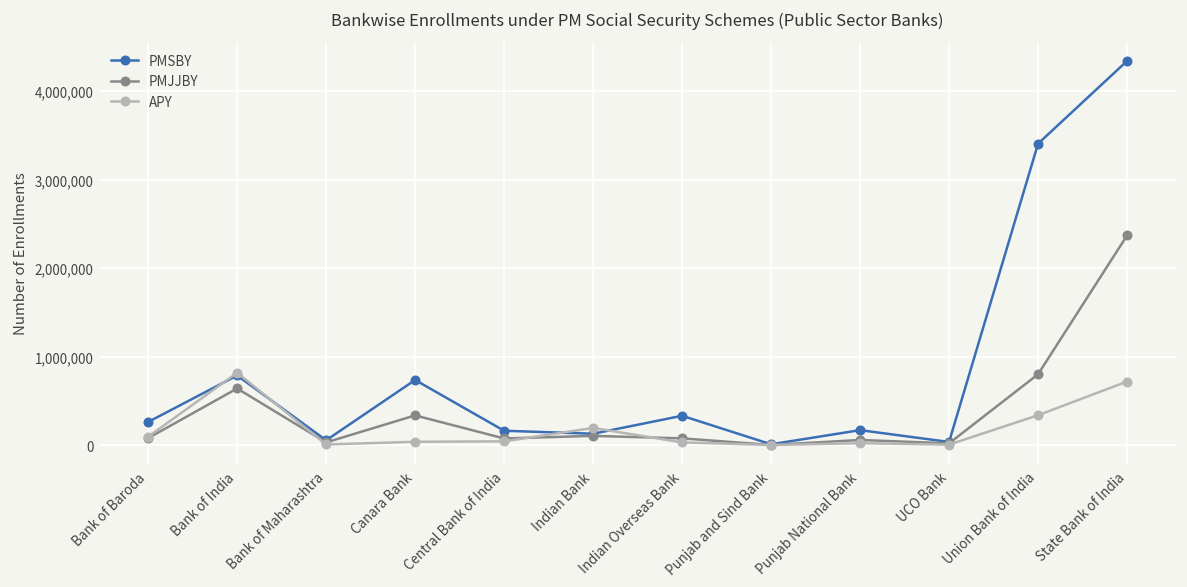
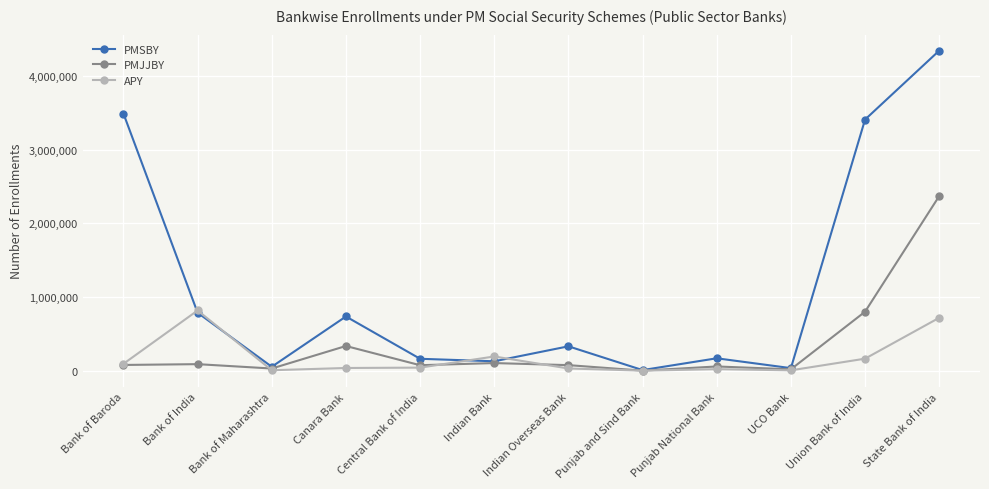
PMSBY, Bank of Baroda: 300,000 -> 3,500,000
PMJJBY, Bank of India: 600,000 -> 100,000
APY, Union Bank of India: 300,000 -> 200,000
